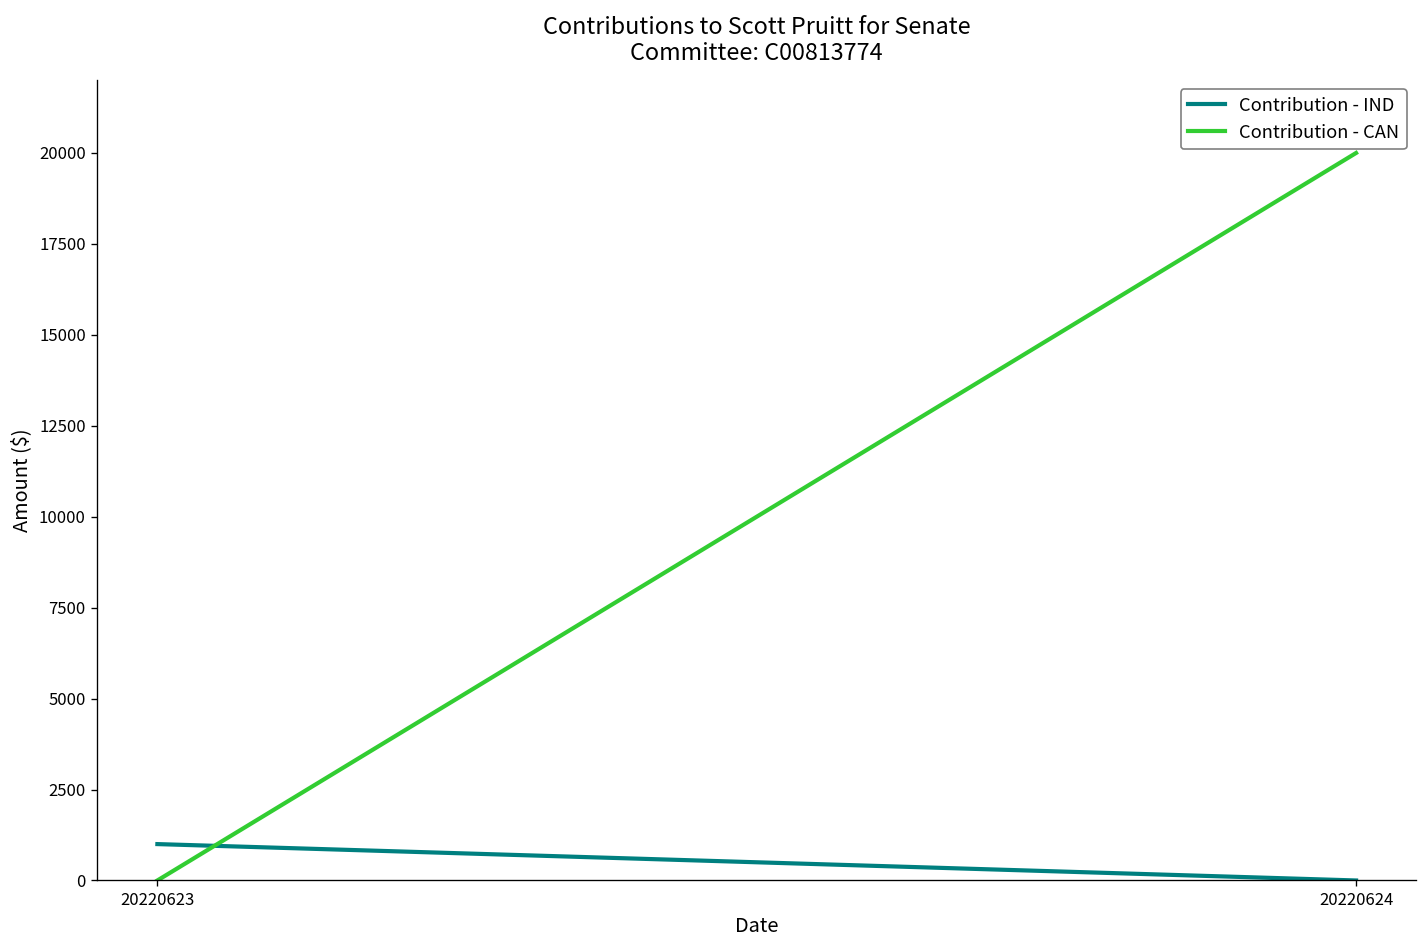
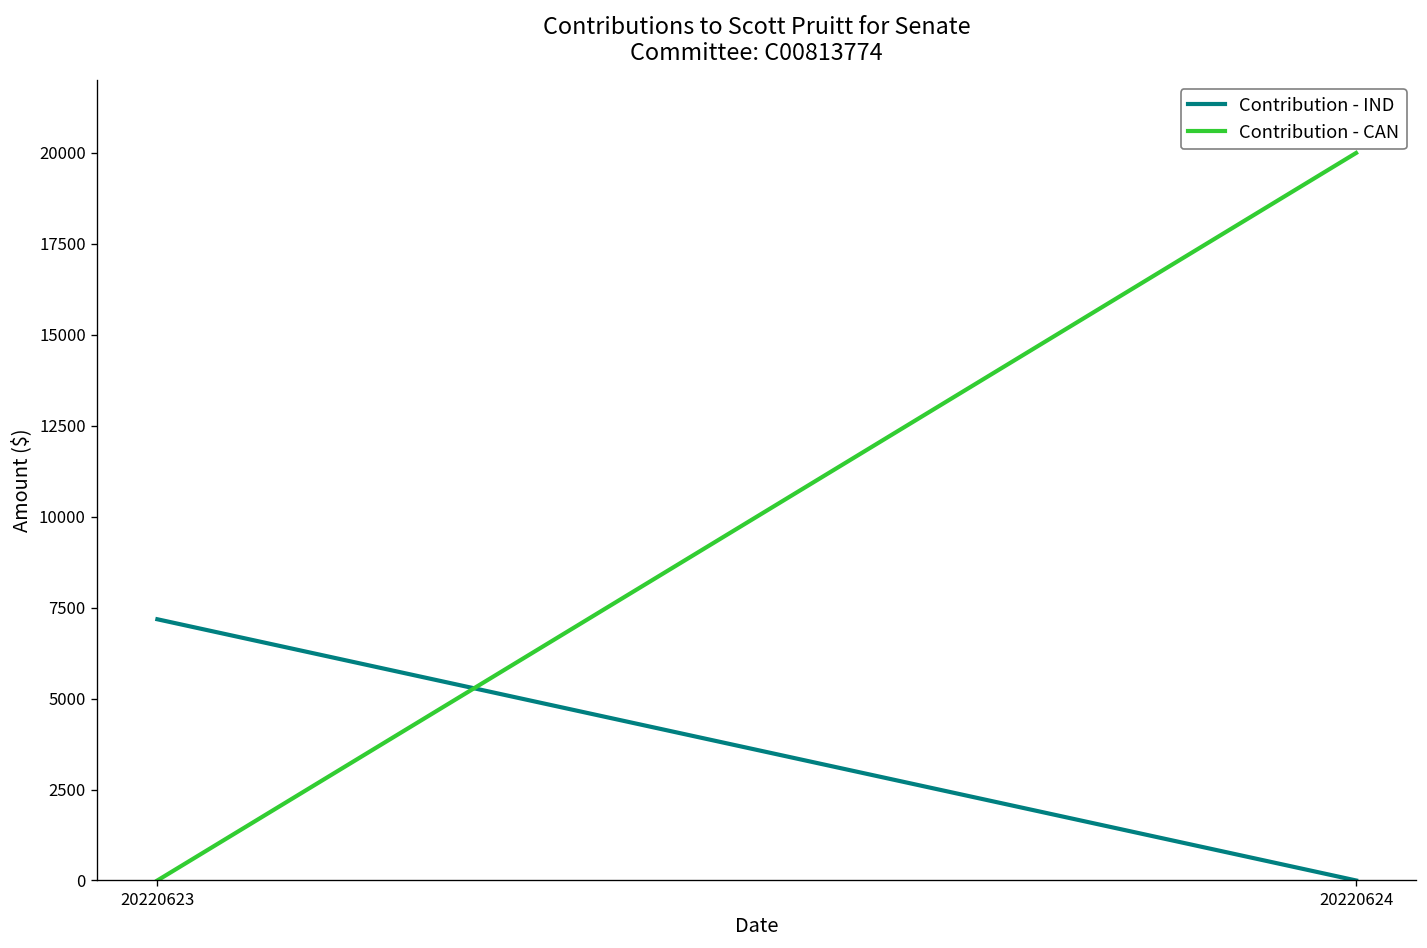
Contribution - IND, 20220623: 1000 -> 7200
